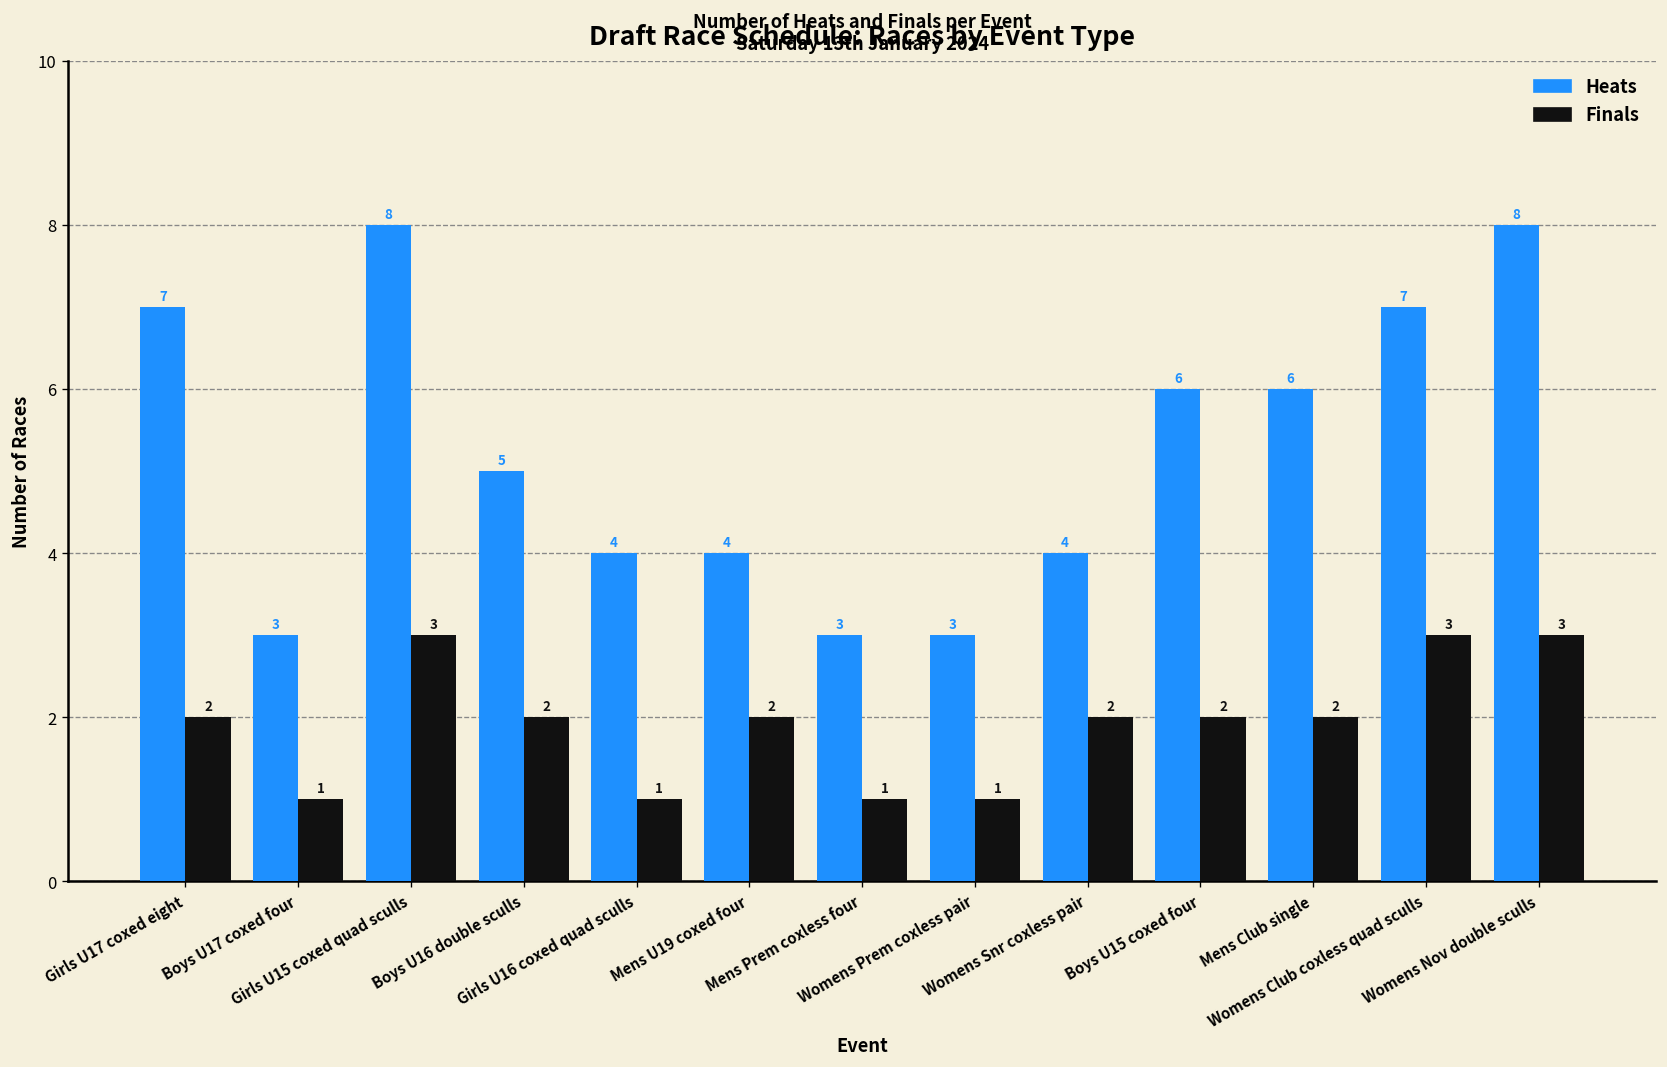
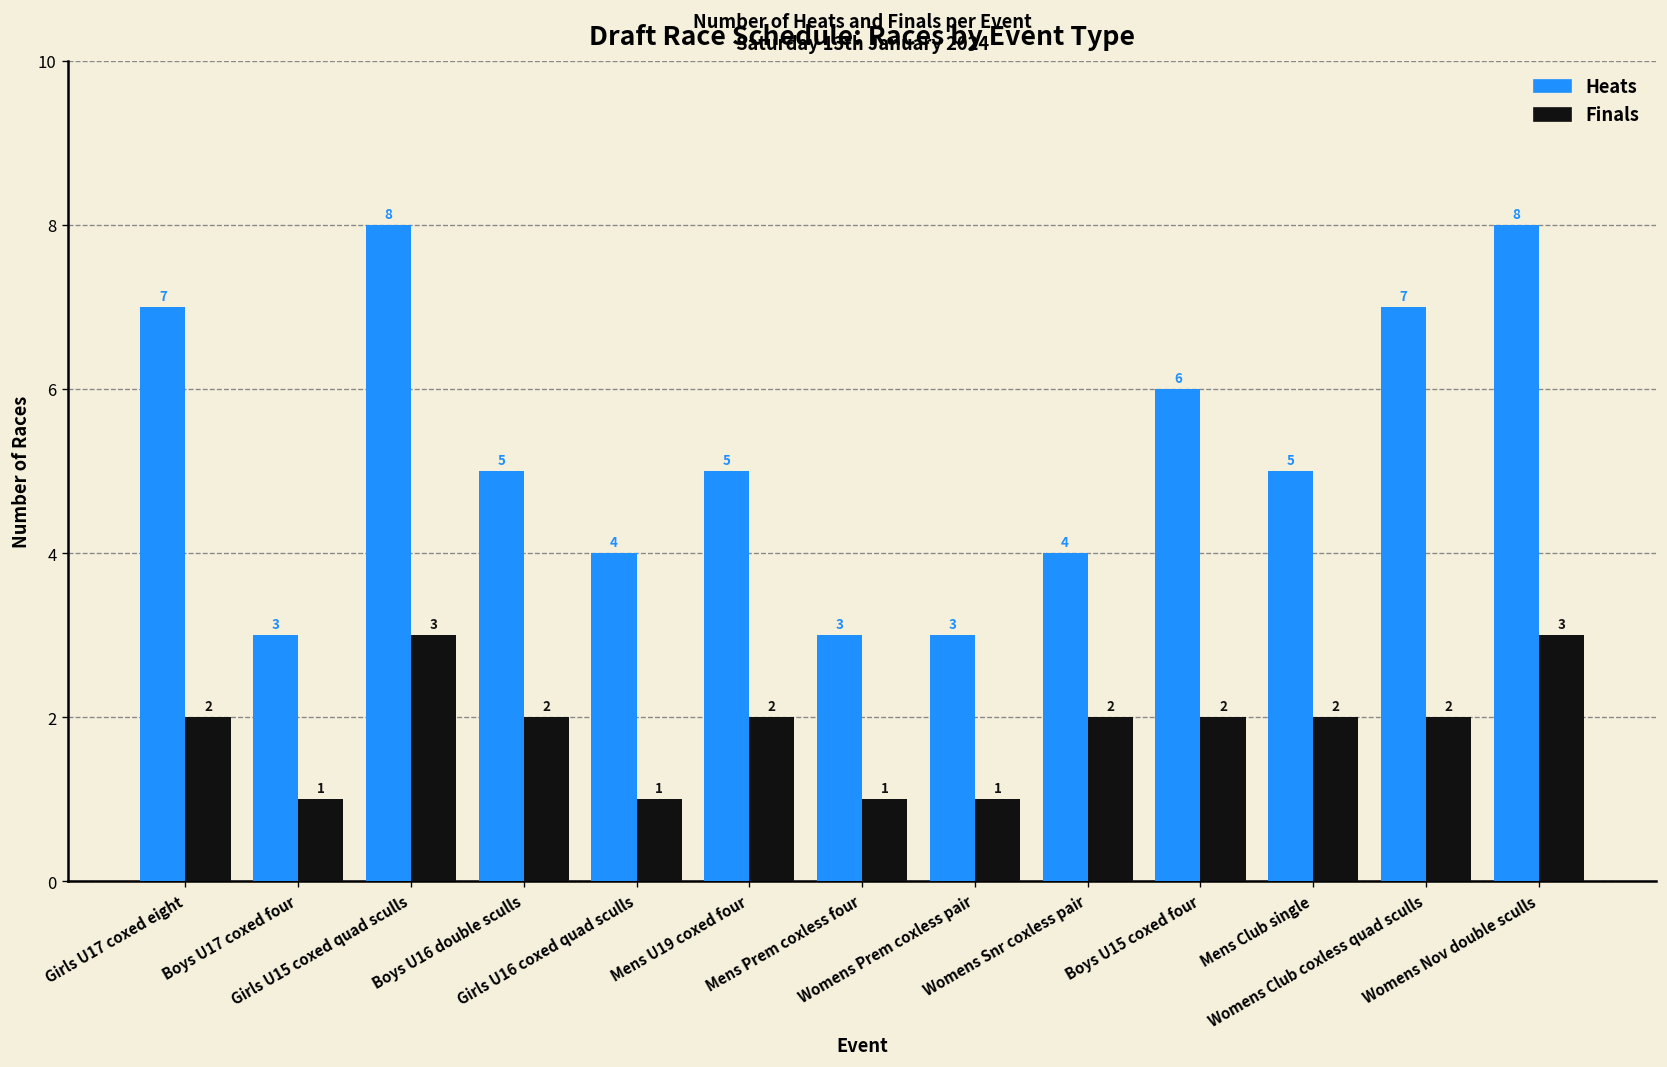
Heats, Mens U19 coxed four: 4 -> 5
Heats, Mens Club single: 6 -> 5
Finals, Womens Club coxless quad sculls: 3 -> 2
